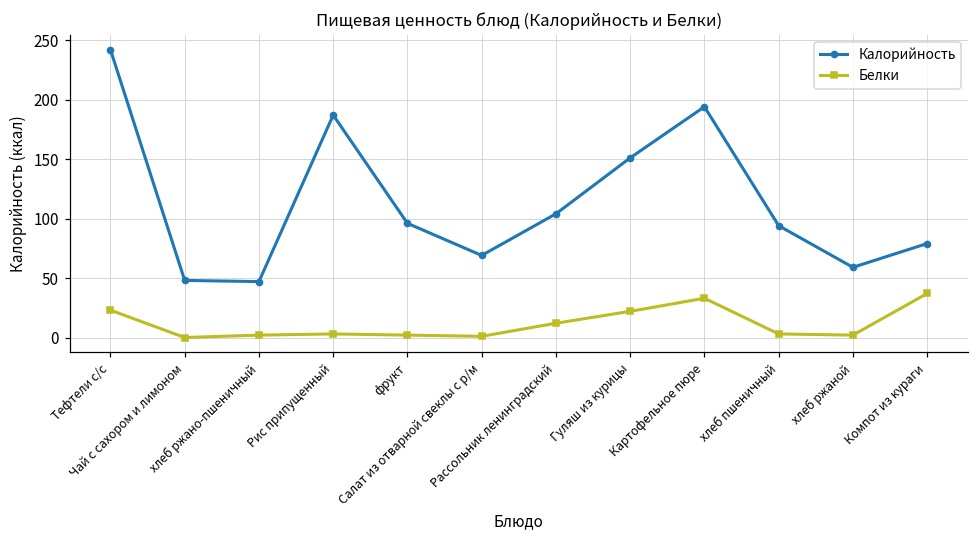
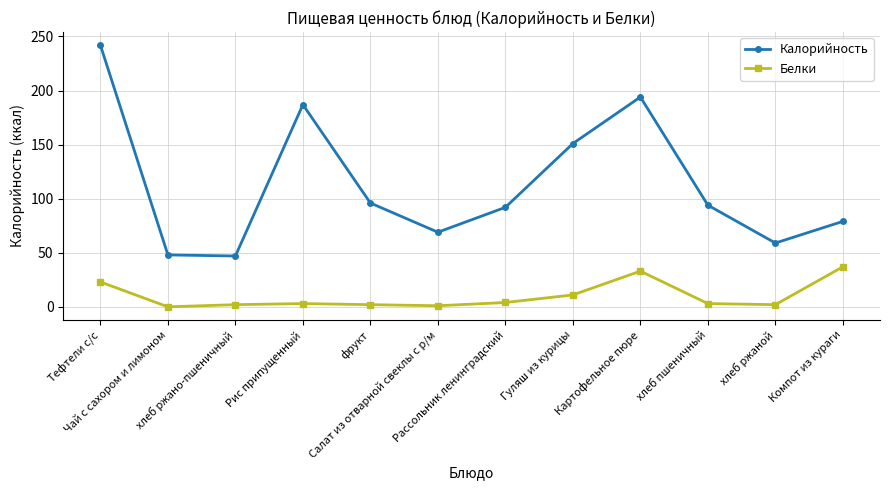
Калорийность, Рассольник ленинградский: 104 -> 92
Белки, Рассольник ленинградский: 12 -> 4
Белки, Гуляш из курицы: 22 -> 11
